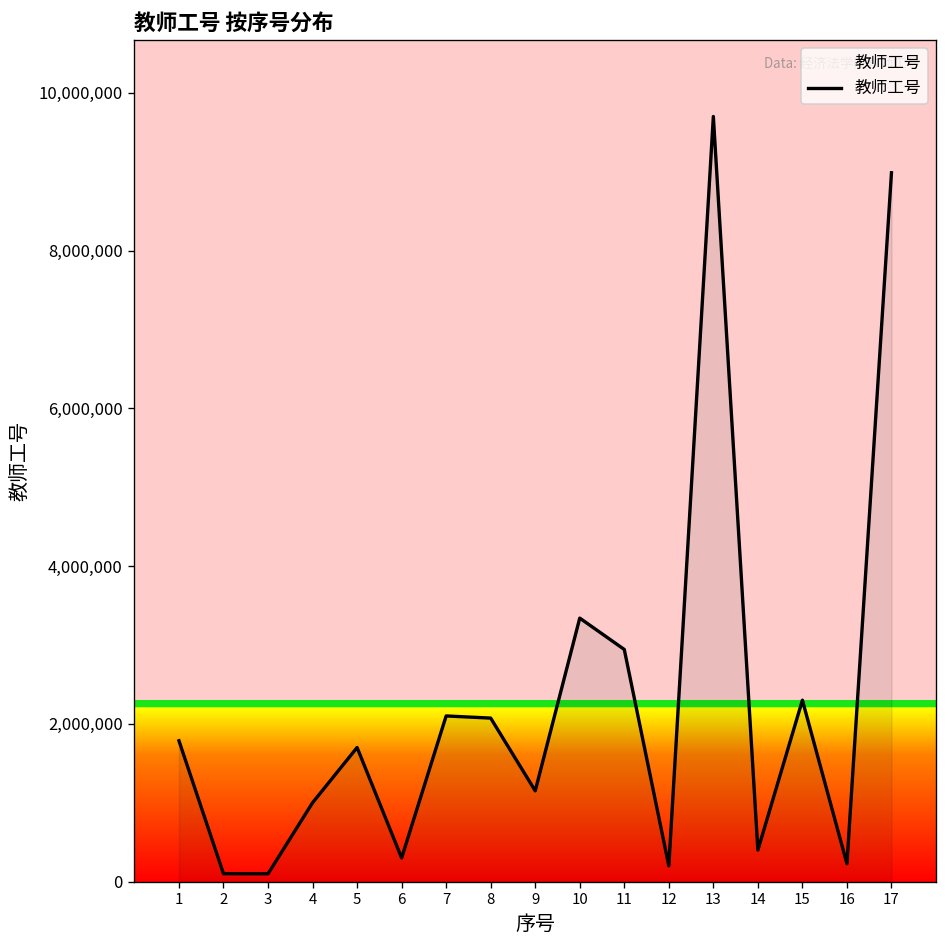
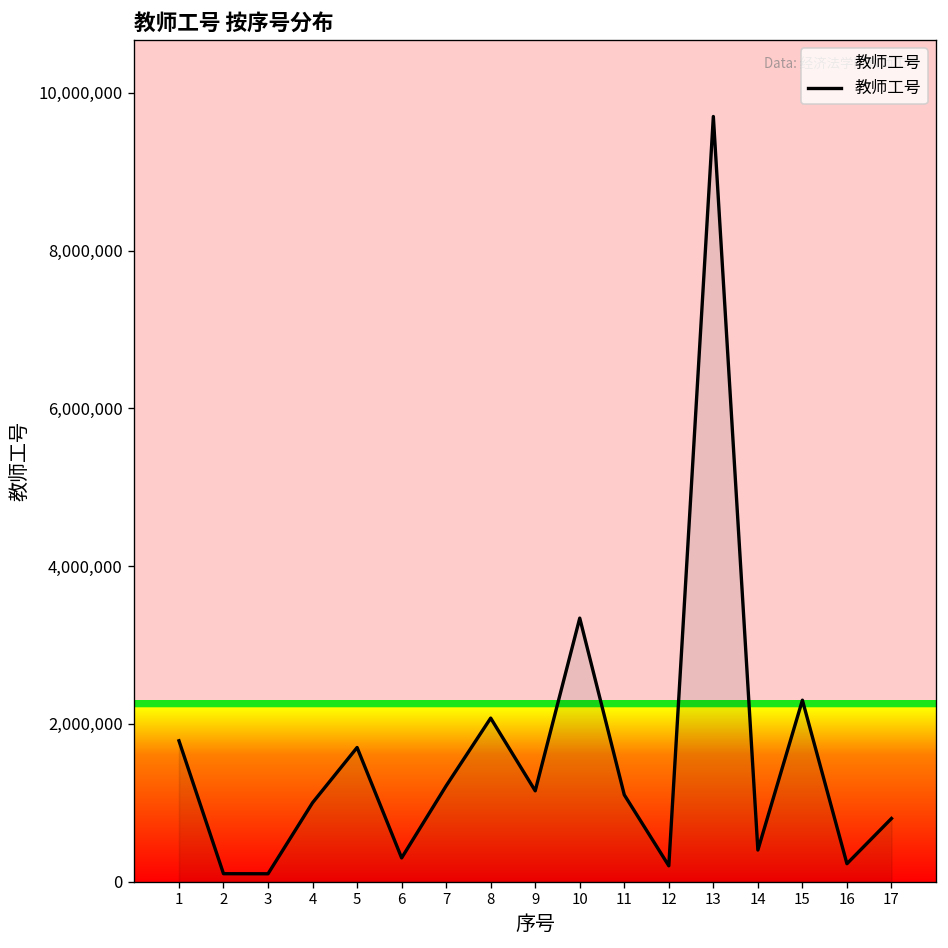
7: 2,100,000 -> 1,200,000
11: 2,900,000 -> 1,100,000
17: 9,000,000 -> 800,000
